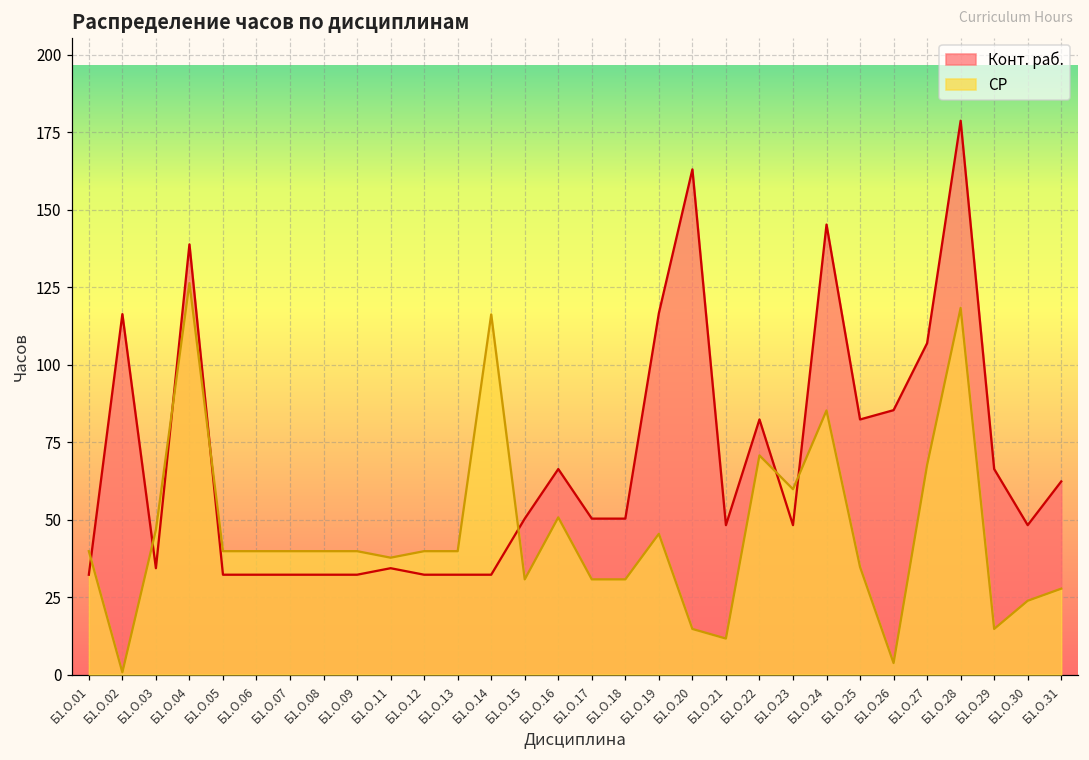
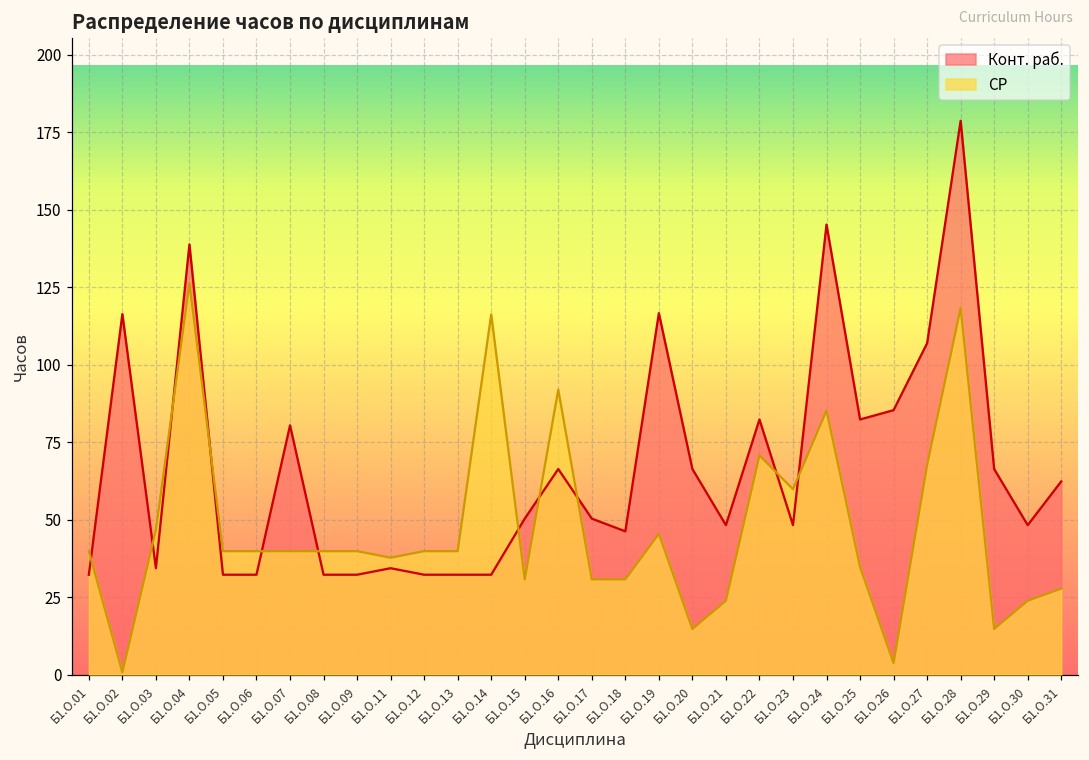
Конт. раб., Б1.О.07: 32 -> 80
СР, Б1.О.16: 51 -> 92
Конт. раб., Б1.О.18: 50 -> 46
Конт. раб., Б1.О.20: 163 -> 66
СР, Б1.О.21: 12 -> 24
